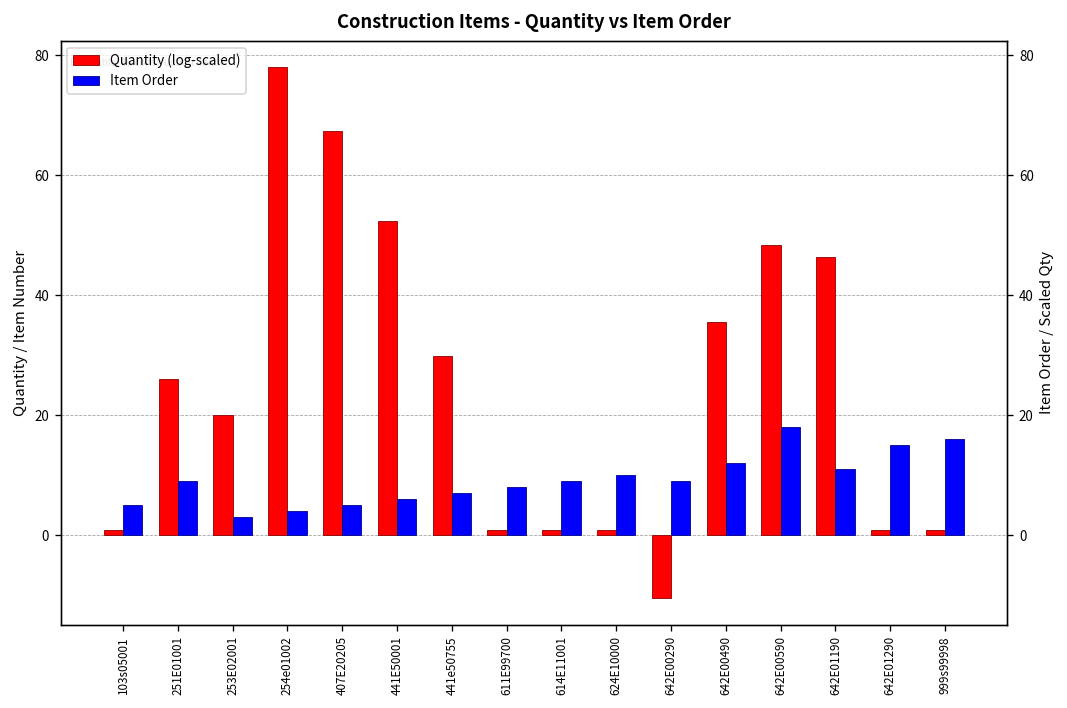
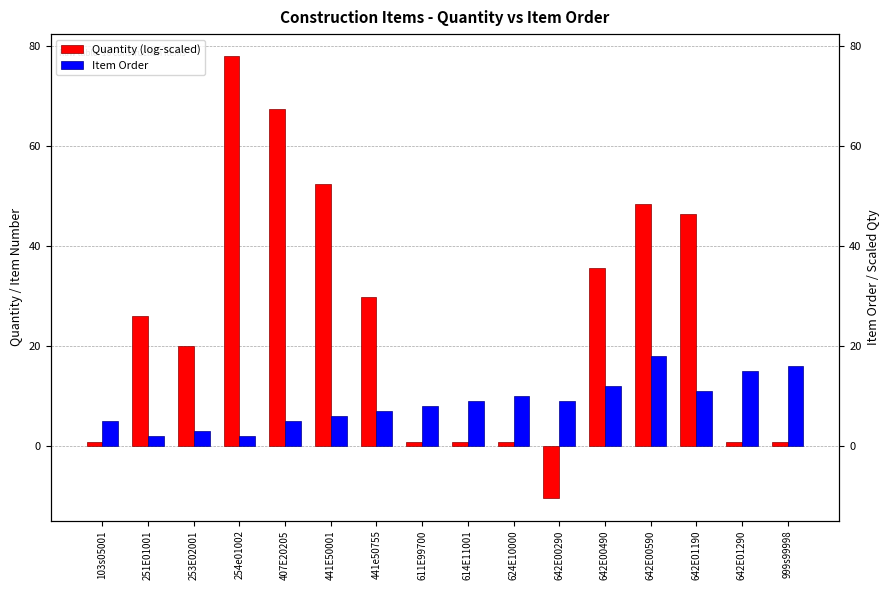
Item Order, 251E01001: 9 -> 2
Item Order, 254e01002: 4 -> 2
